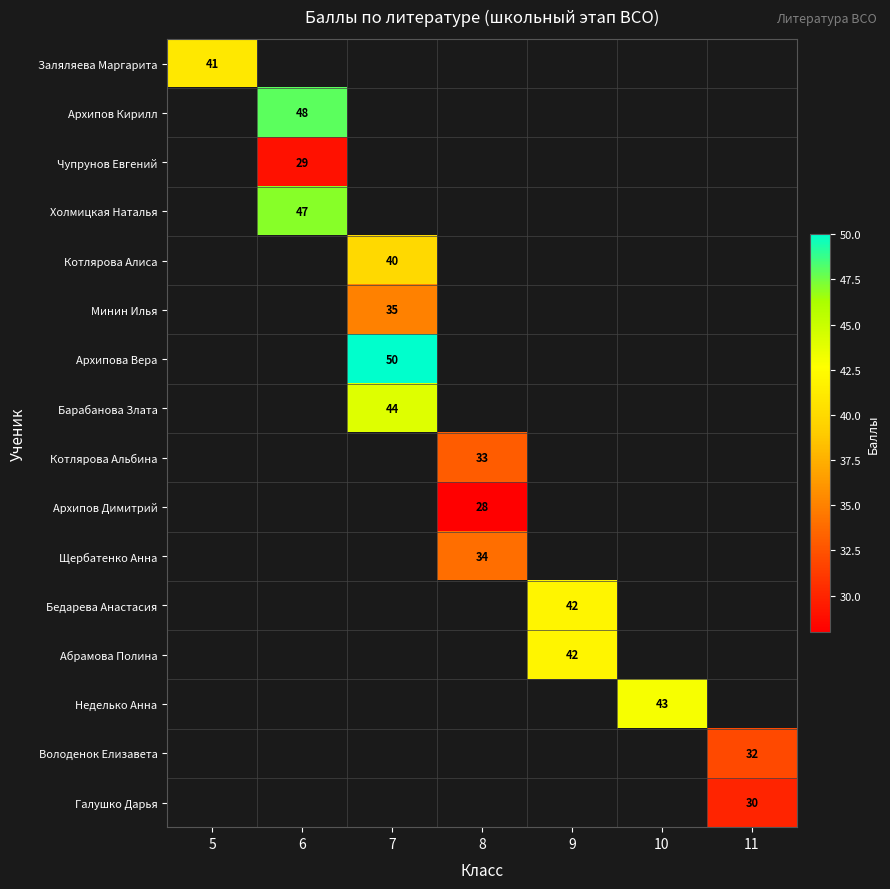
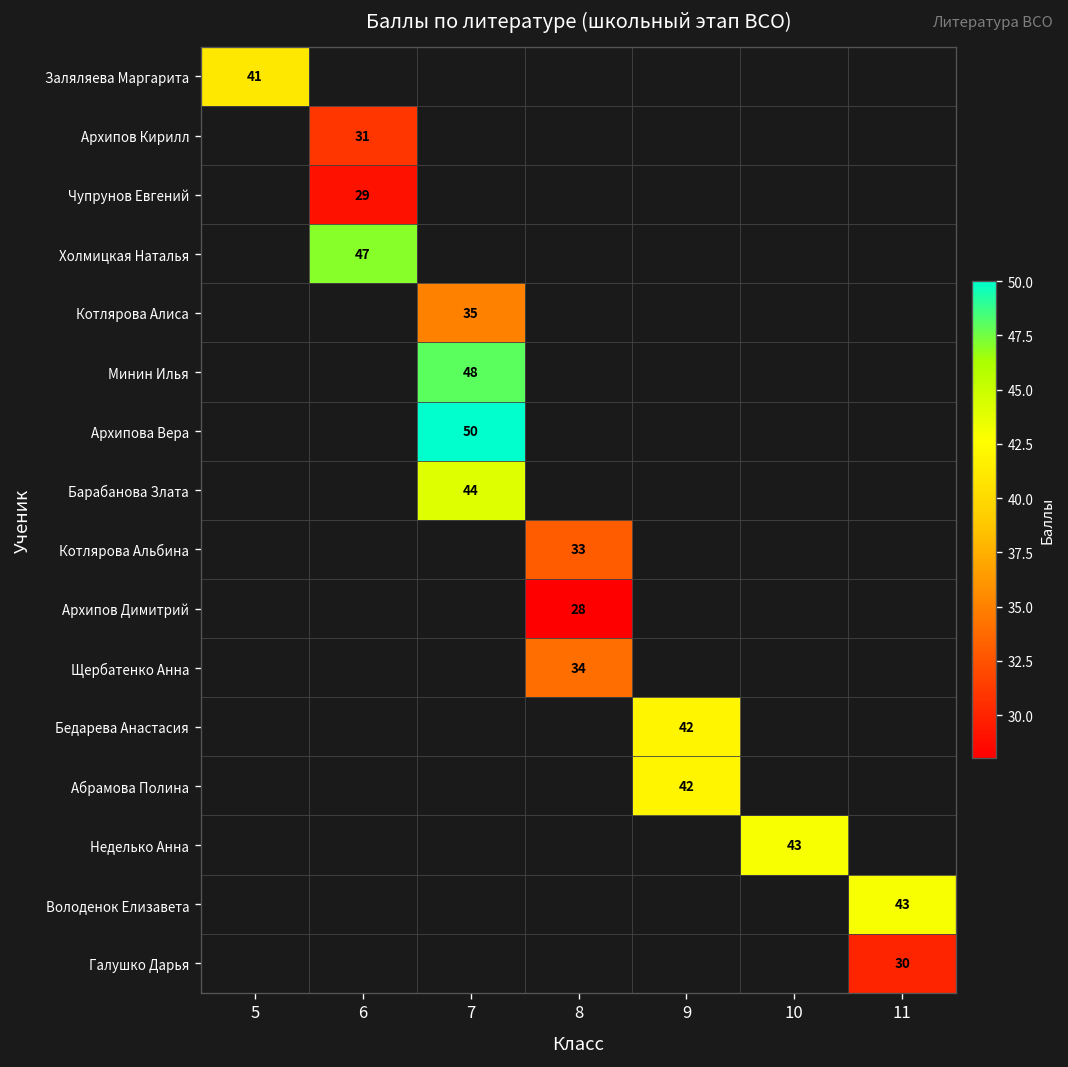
Архипов Кирилл, 6: 48 -> 31
Котлярова Алиса, 7: 40 -> 35
Минин Илья, 7: 35 -> 48
Володенок Елизавета, 11: 32 -> 43
